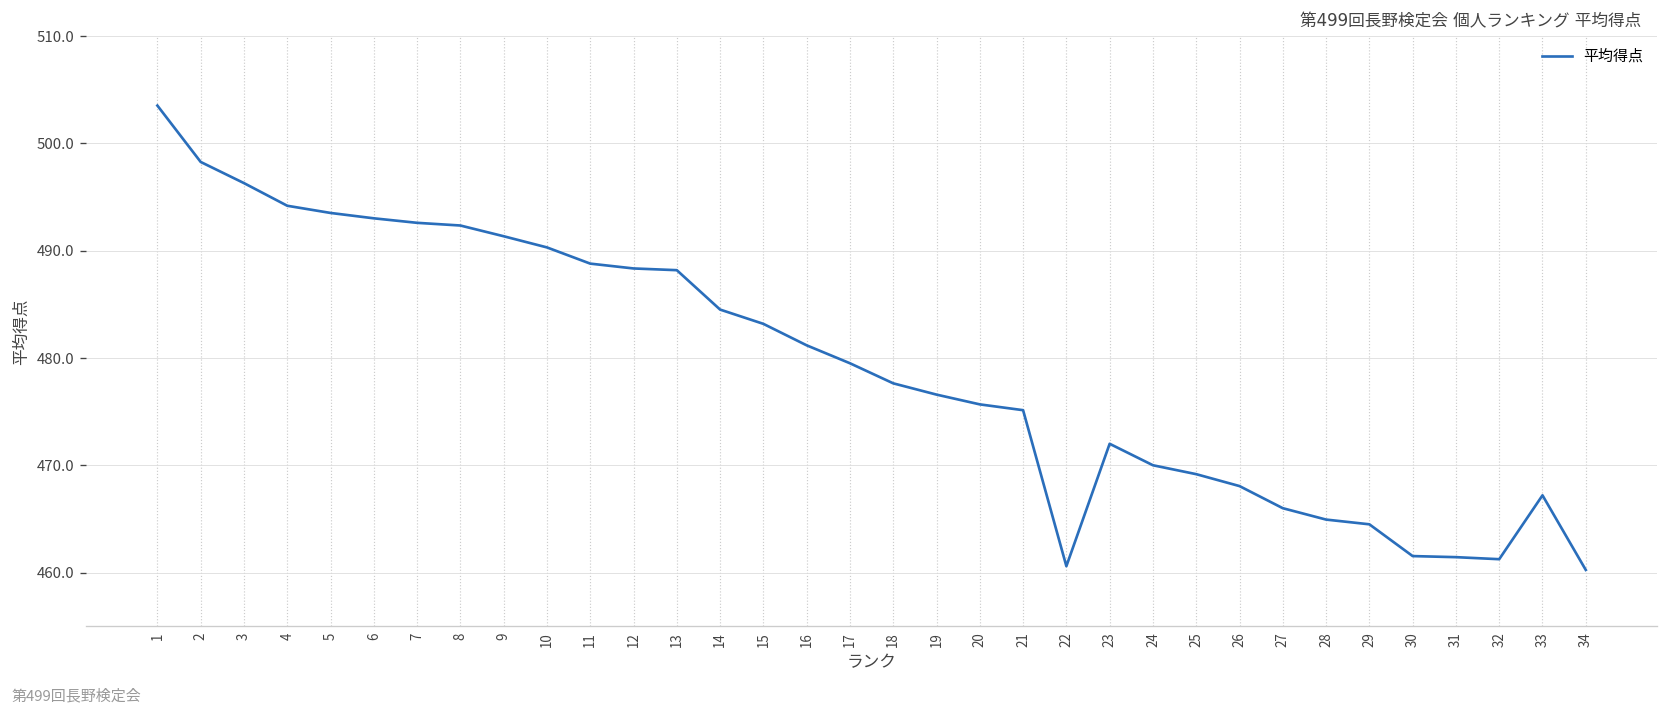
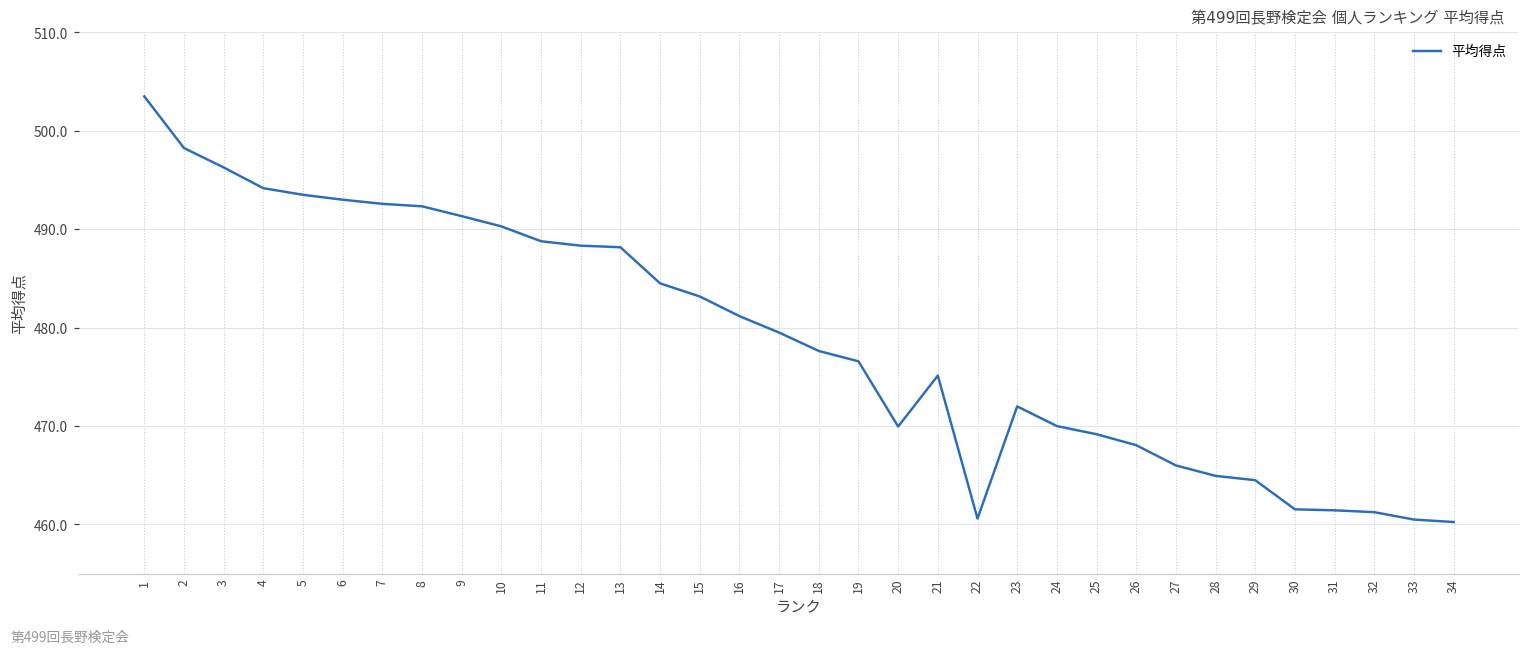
20: 476 -> 470
33: 467 -> 461
